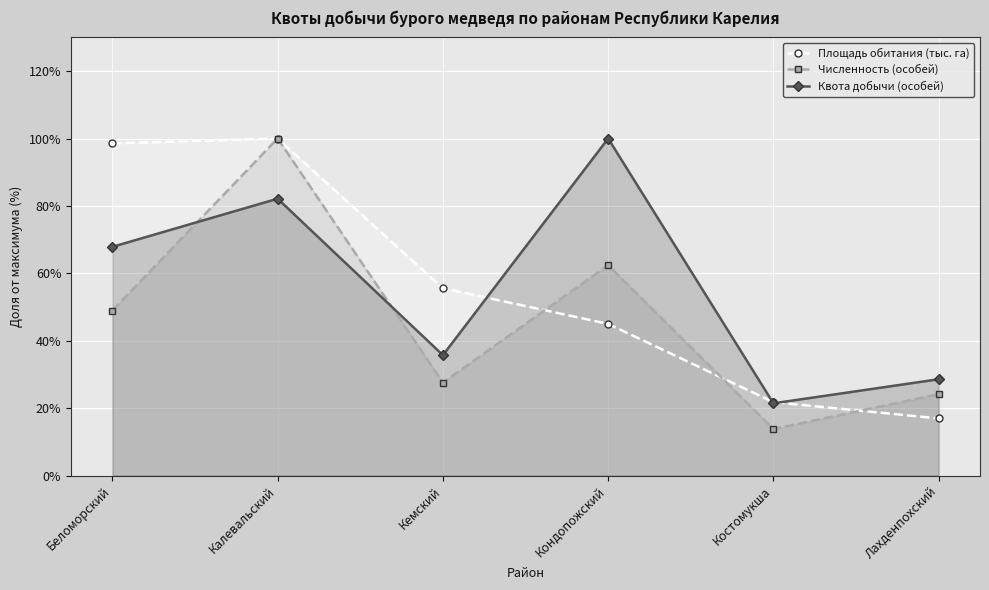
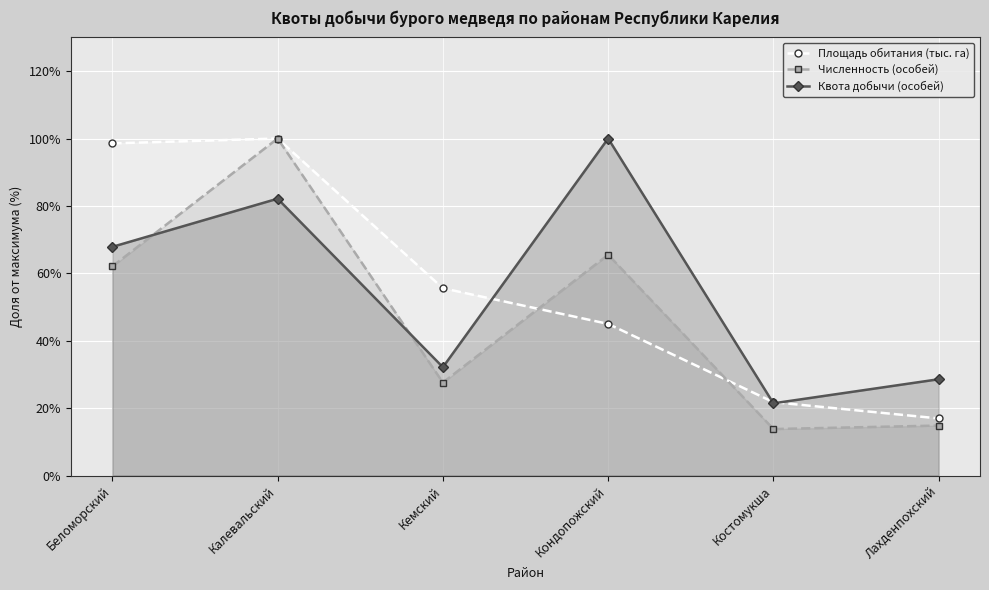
Численность (особей), Беломорский: 49% -> 62%
Квота добычи (особей), Кемский: 36% -> 32%
Численность (особей), Кондопожский: 62% -> 66%
Численность (особей), Лахденпохский: 24% -> 15%
